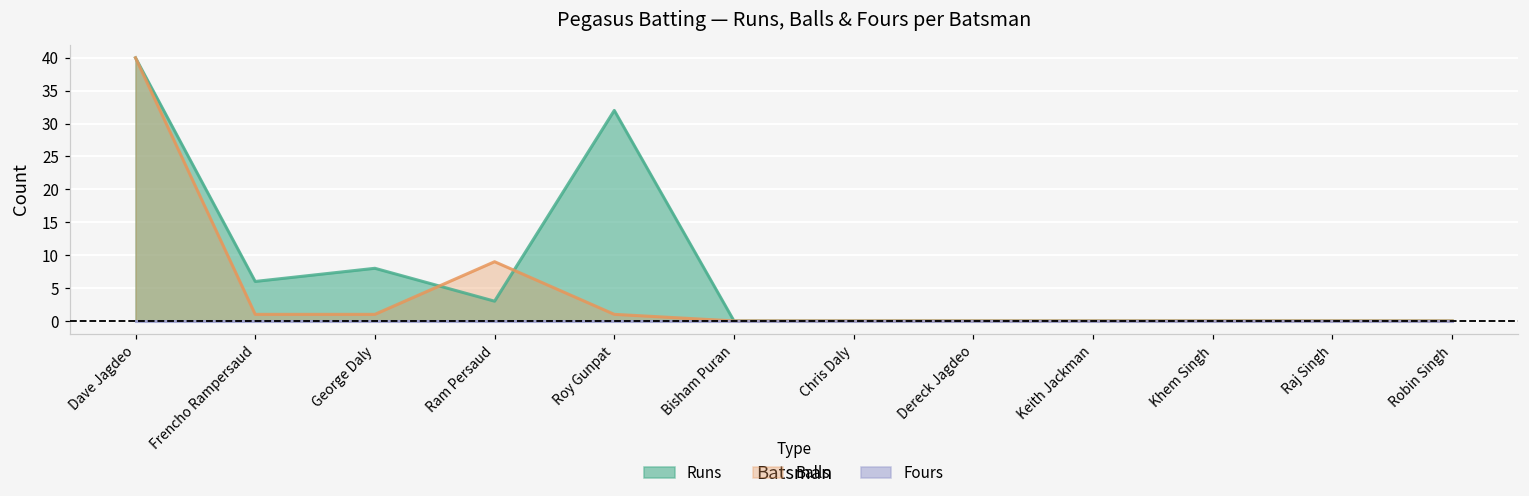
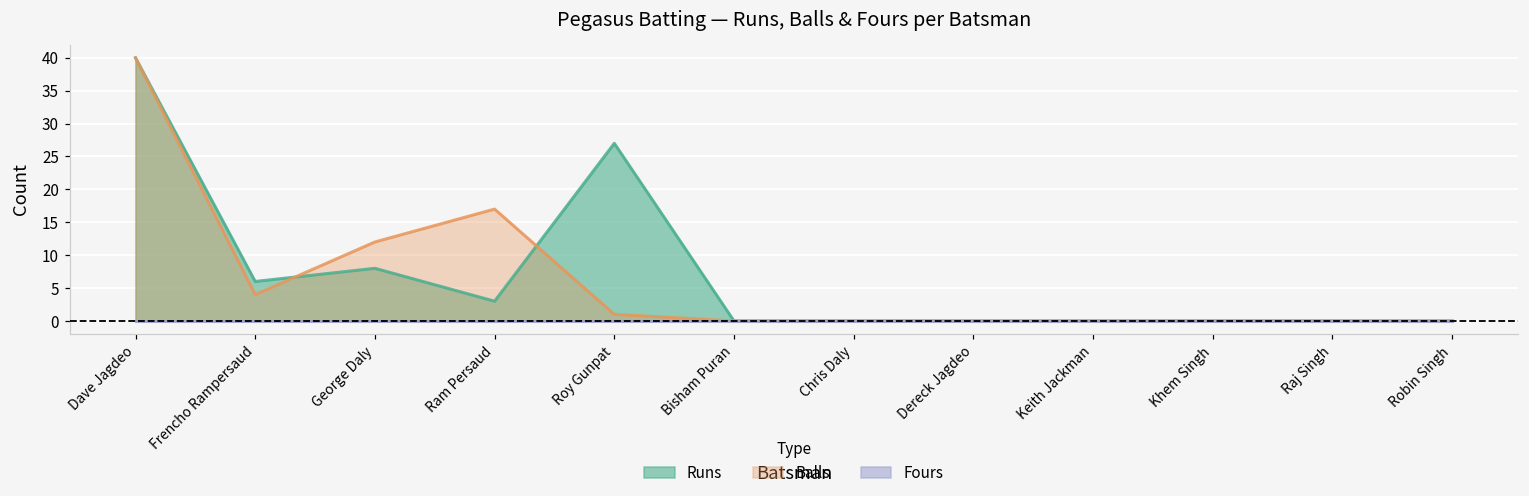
Balls, Frencho Rampersaud: 1 -> 4
Balls, George Daly: 1 -> 12
Balls, Ram Persaud: 9 -> 17
Runs, Roy Gunpat: 32 -> 27
